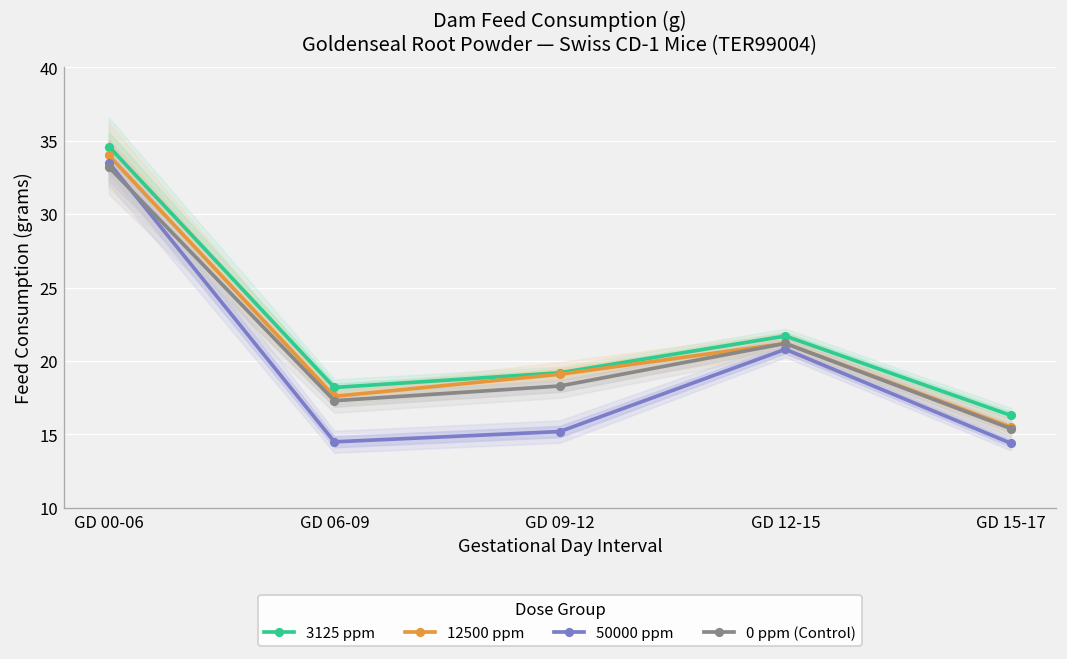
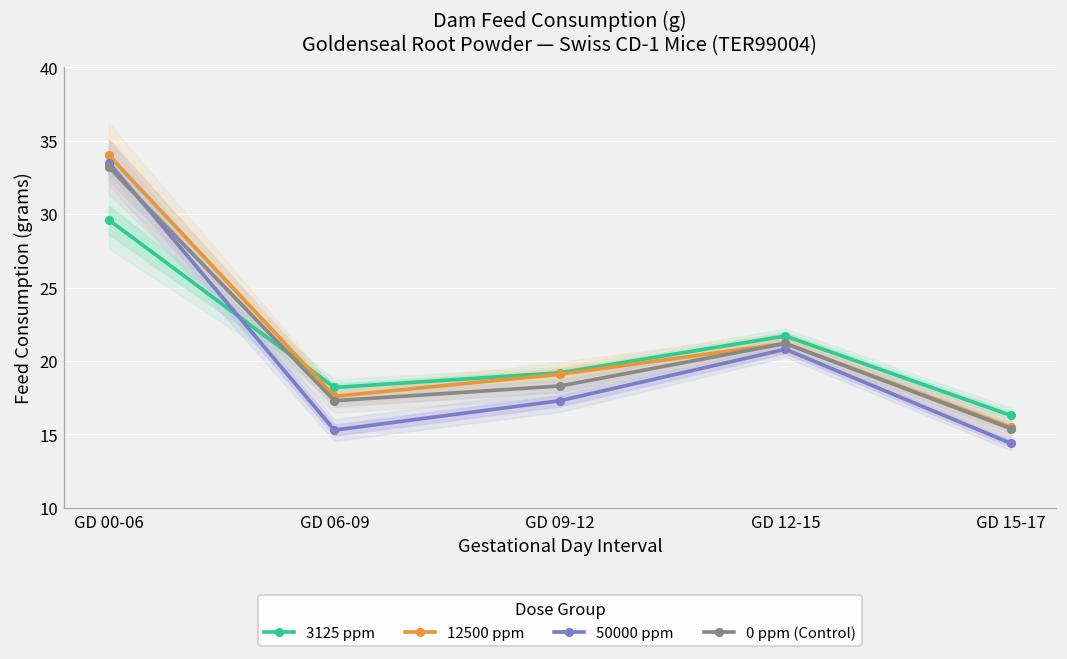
3125 ppm, GD 00-06: 34.6 -> 29.6
50000 ppm, GD 06-09: 14.5 -> 15.3
50000 ppm, GD 09-12: 15.2 -> 17.3
